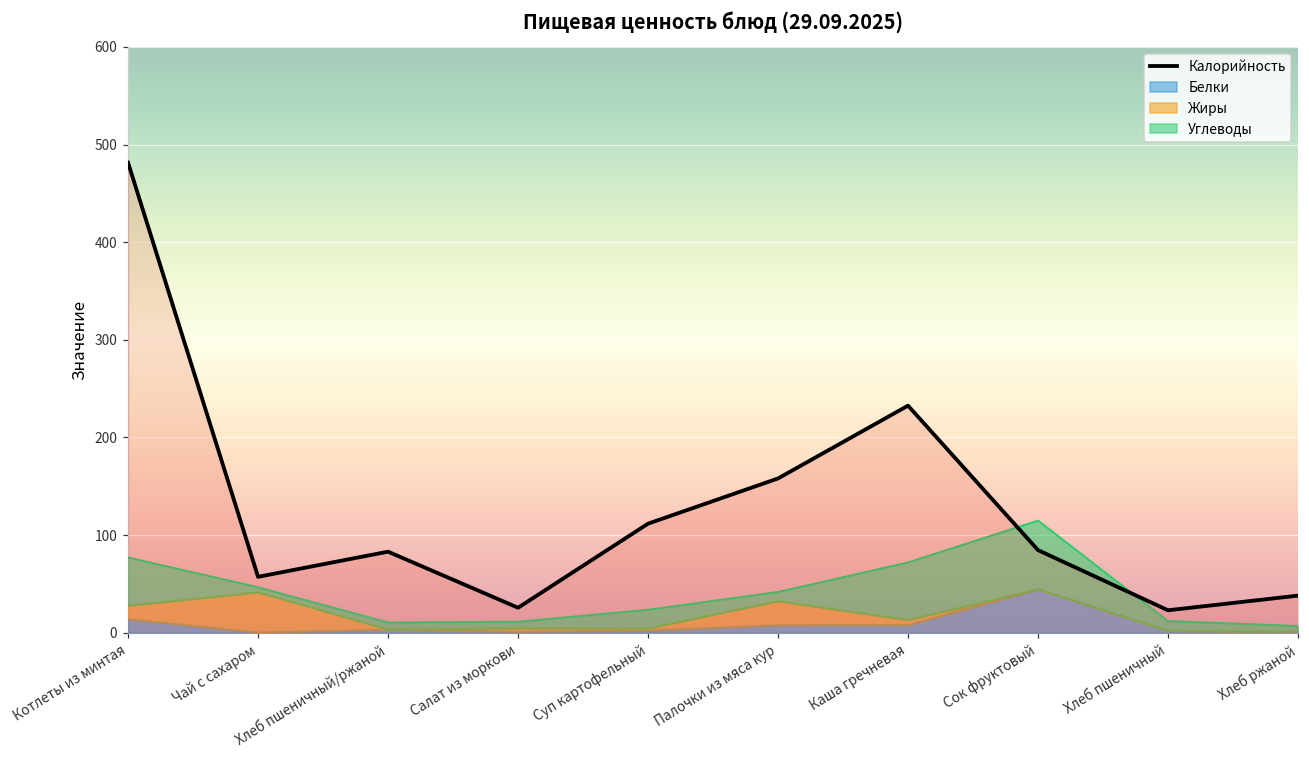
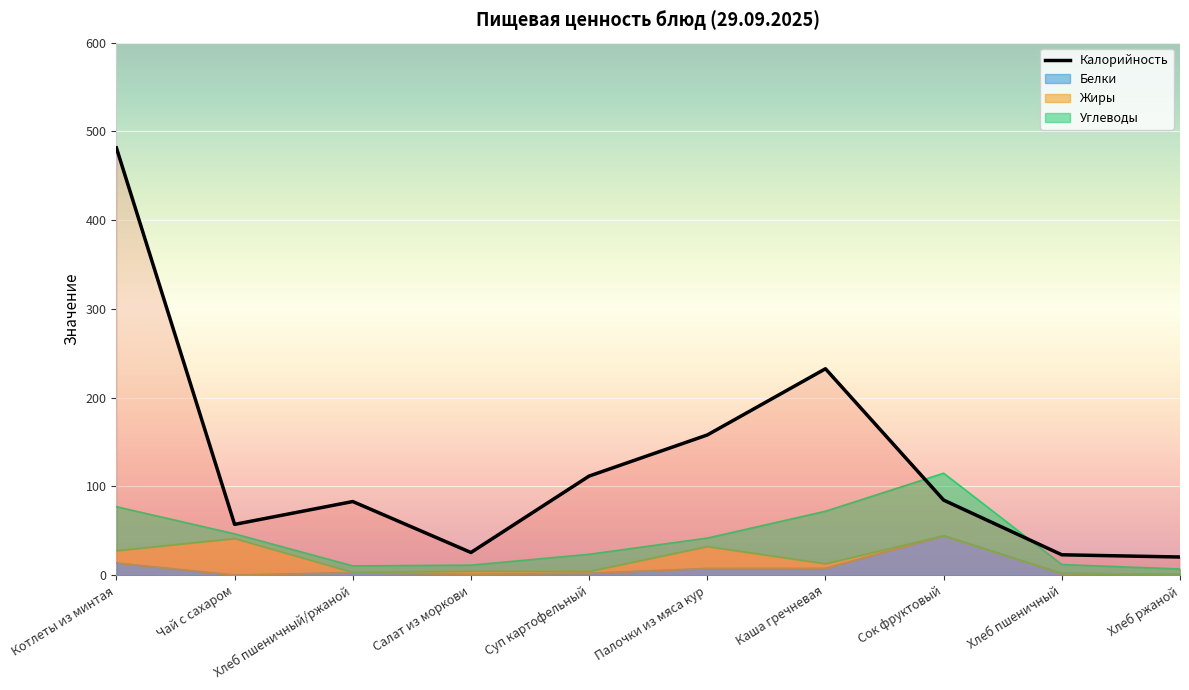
Калорийность, Хлеб ржаной: 40 -> 20
